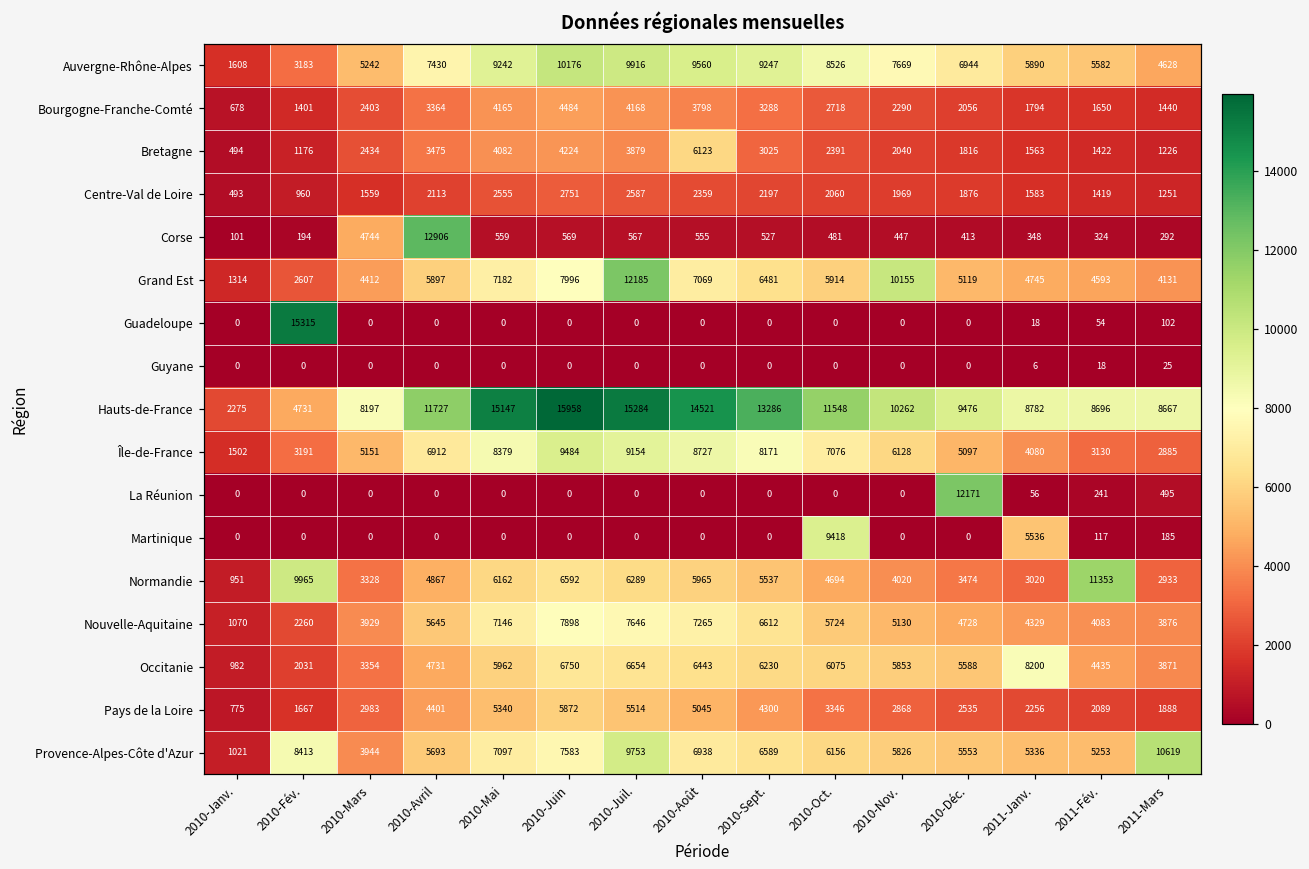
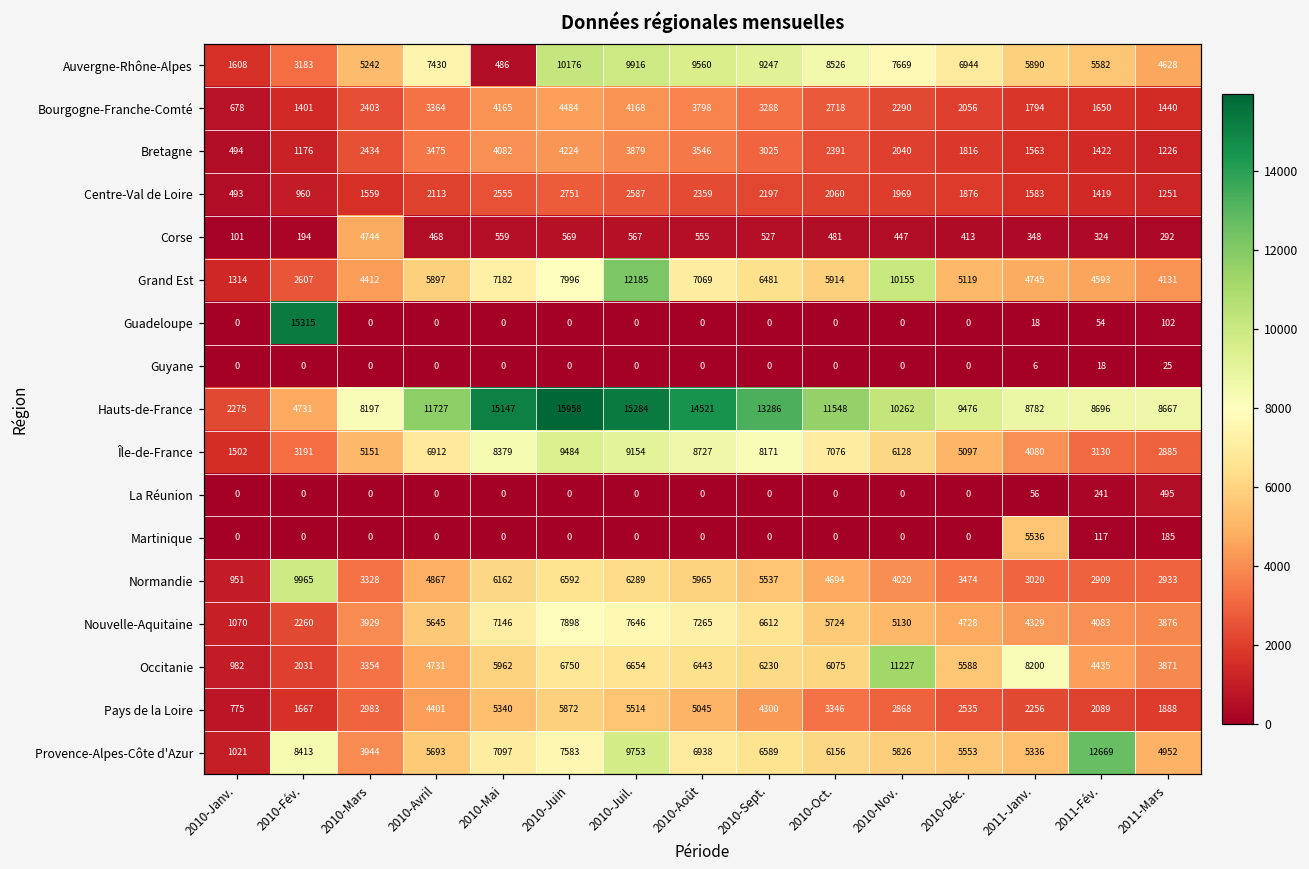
Auvergne-Rhône-Alpes, 2010-Mai: 9242 -> 486
Bretagne, 2010-Août: 6123 -> 3546
Corse, 2010-Avril: 12906 -> 468
La Réunion, 2010-Déc.: 12171 -> 0
Martinique, 2010-Oct.: 9418 -> 0
Normandie, 2011-Fév.: 11353 -> 2909
Occitanie, 2010-Nov.: 5853 -> 11227
Provence-Alpes-Côte d'Azur, 2011-Fév.: 5253 -> 12669
Provence-Alpes-Côte d'Azur, 2011-Mars: 10619 -> 4952
